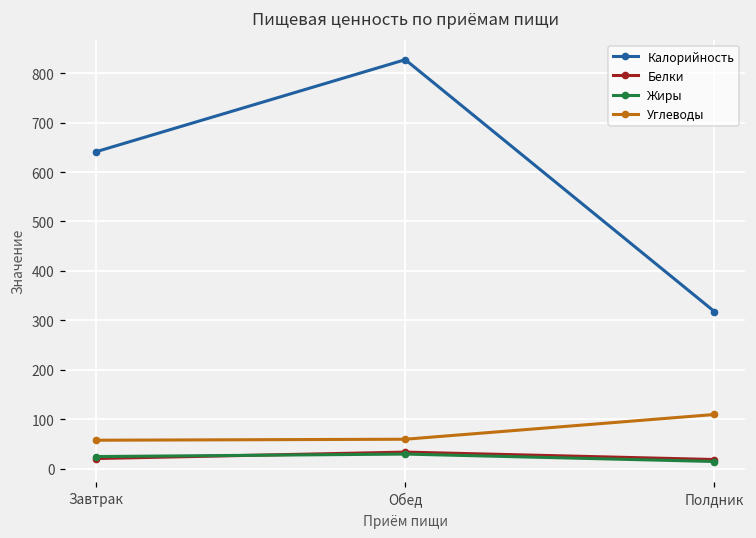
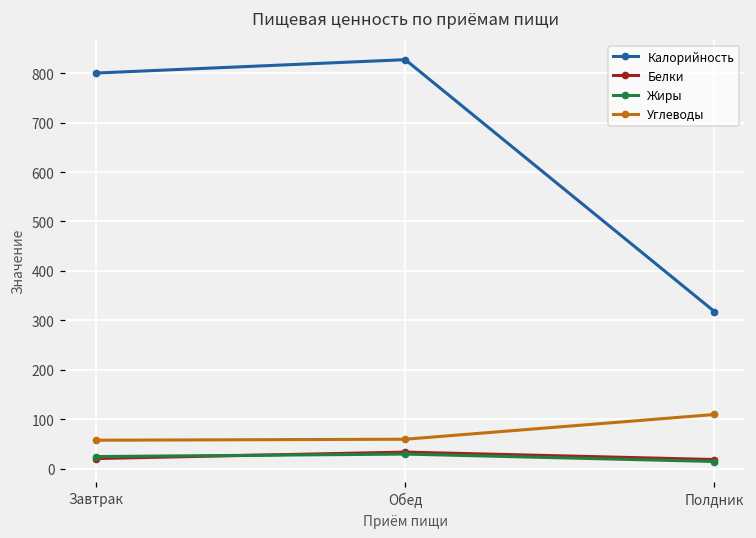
Калорийность, Завтрак: 640 -> 800
